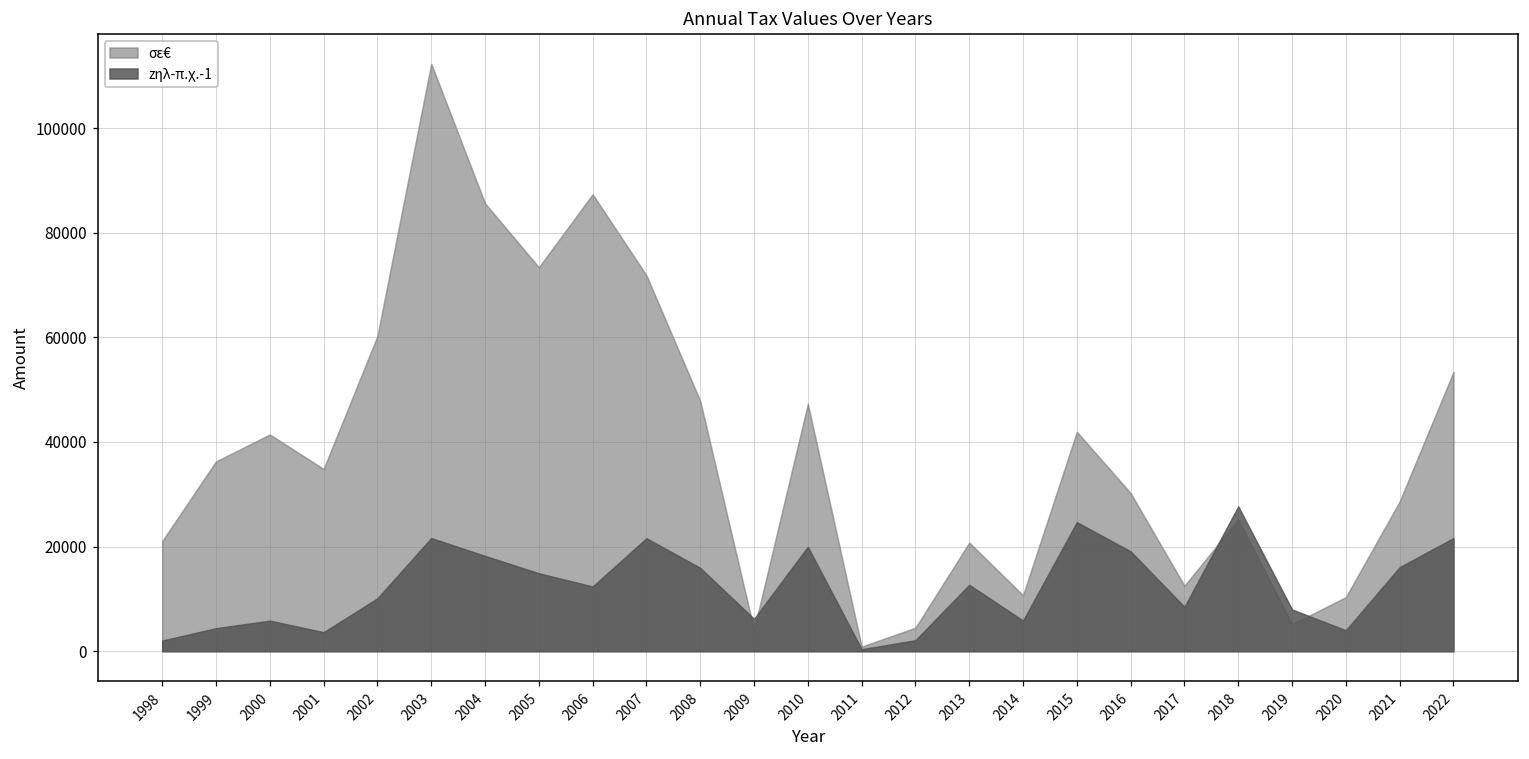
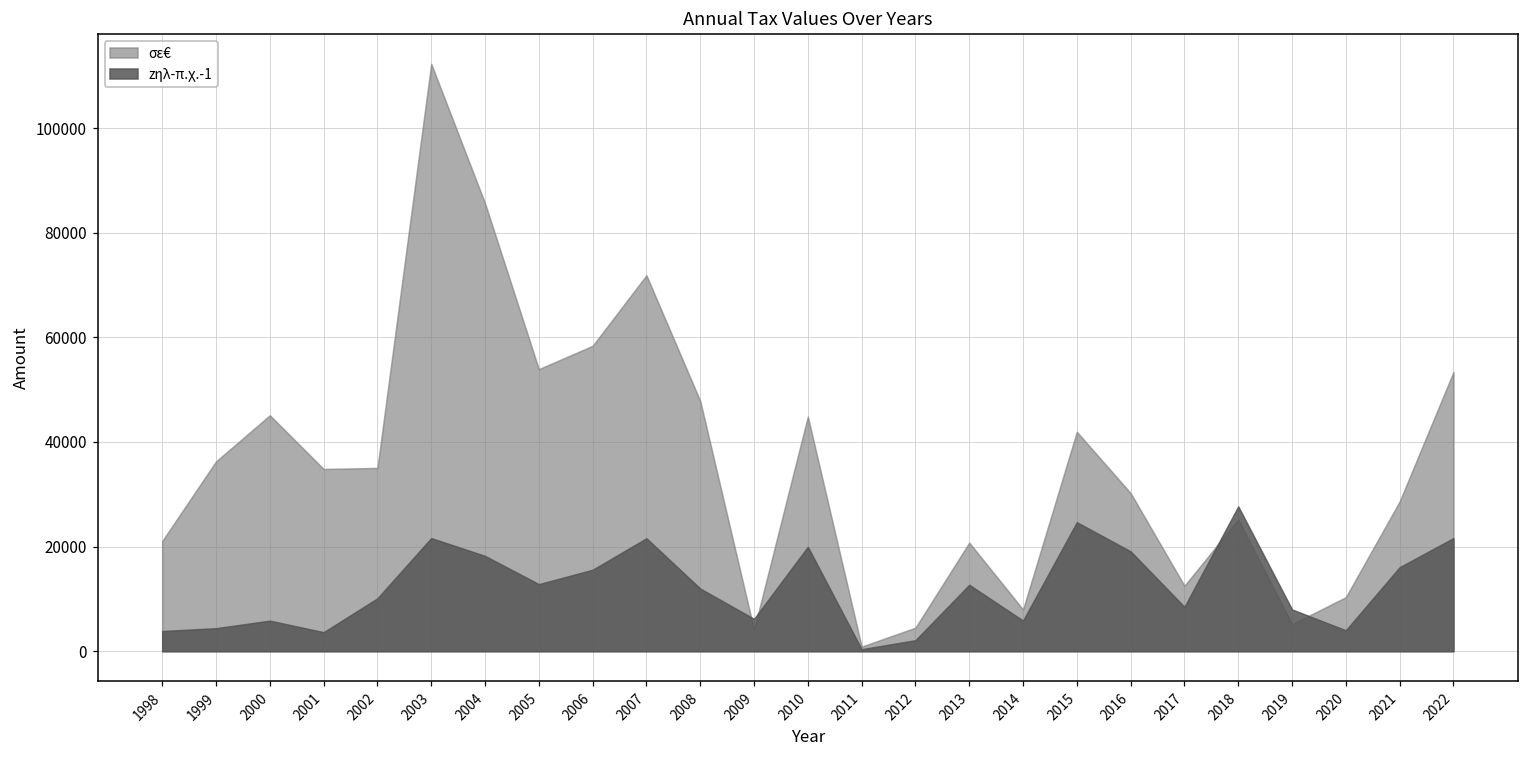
zηλ-π.χ.-1, 1998: 2000 -> 4000
σε€, 2000: 41000 -> 45000
σε€, 2002: 60000 -> 35000
σε€, 2005: 73000 -> 54000
zηλ-π.χ.-1, 2005: 15000 -> 13000
σε€, 2006: 87000 -> 58000
zηλ-π.χ.-1, 2006: 12000 -> 16000
zηλ-π.χ.-1, 2008: 16000 -> 12000
σε€, 2010: 47000 -> 45000
σε€, 2014: 11000 -> 8000
